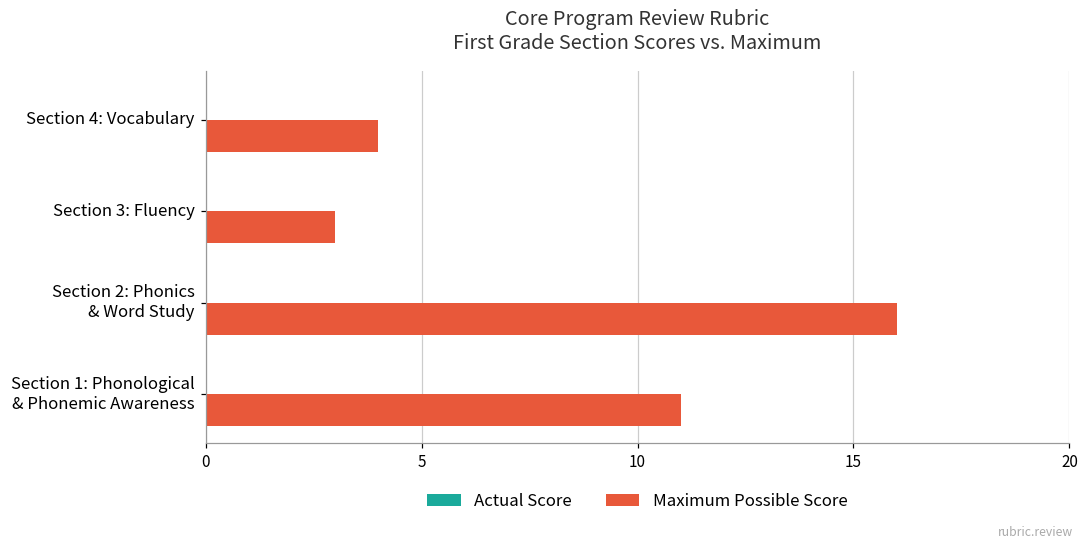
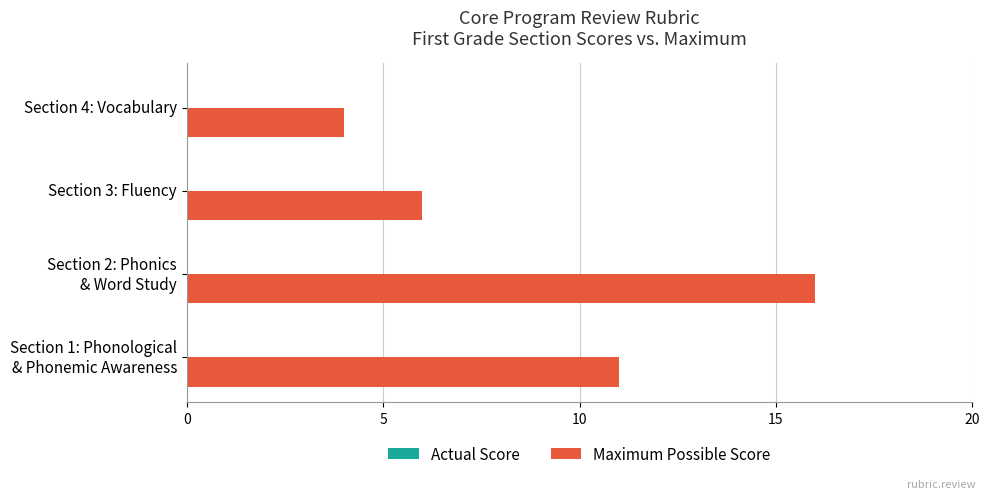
Maximum Possible Score, Section 3: Fluency: 3 -> 6
